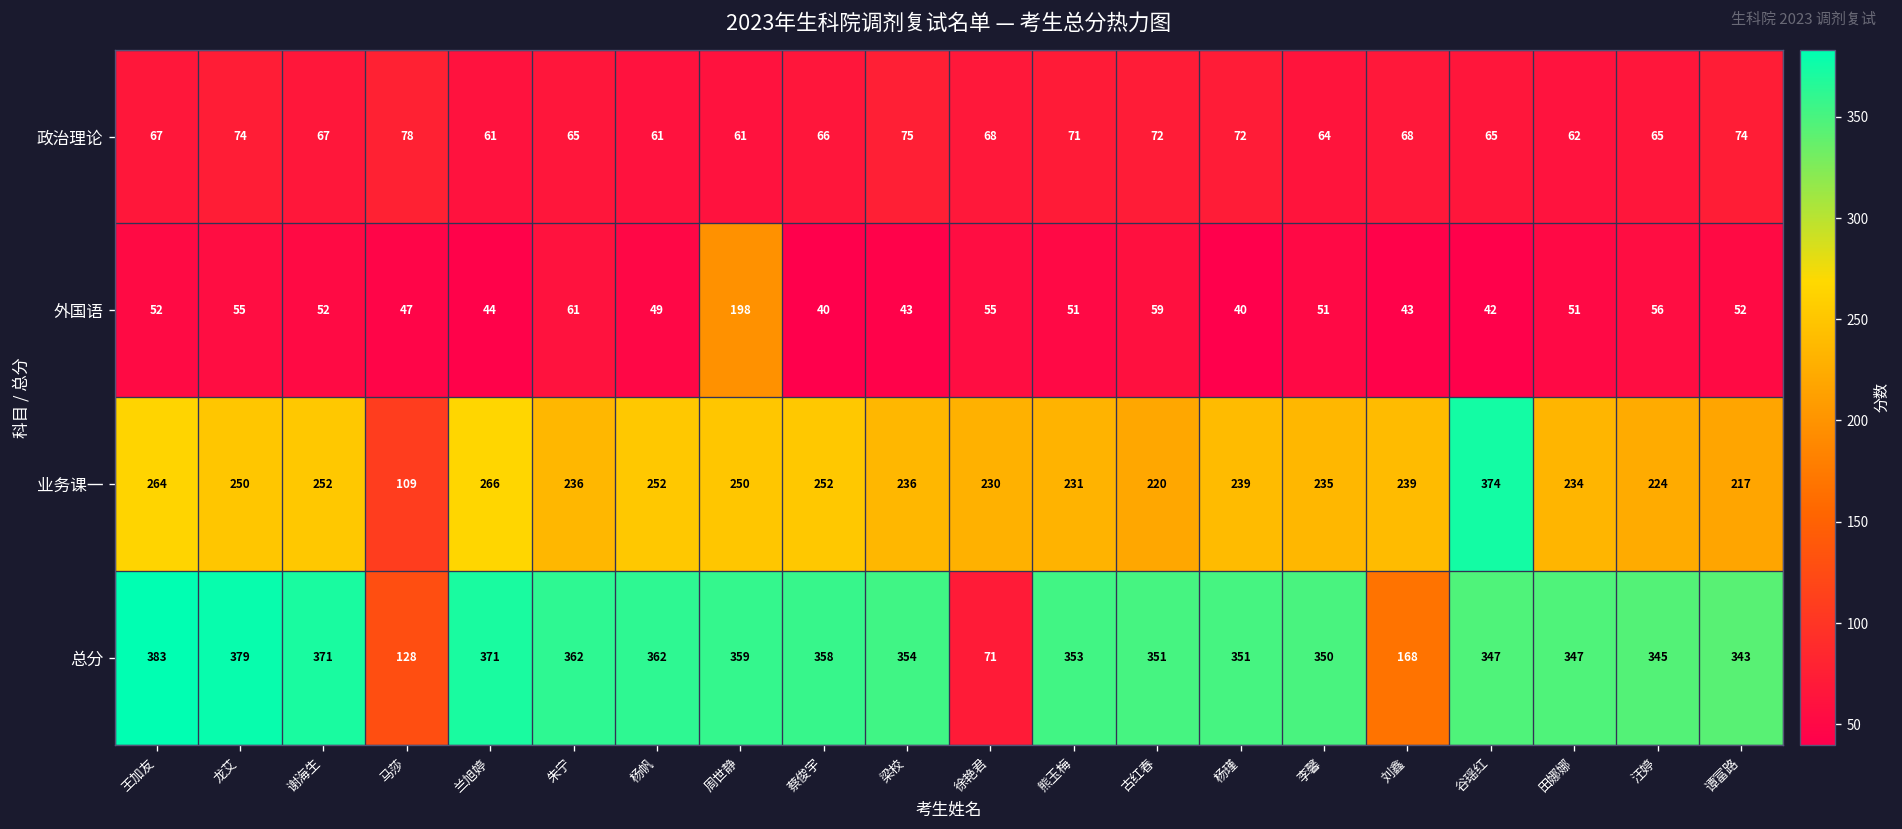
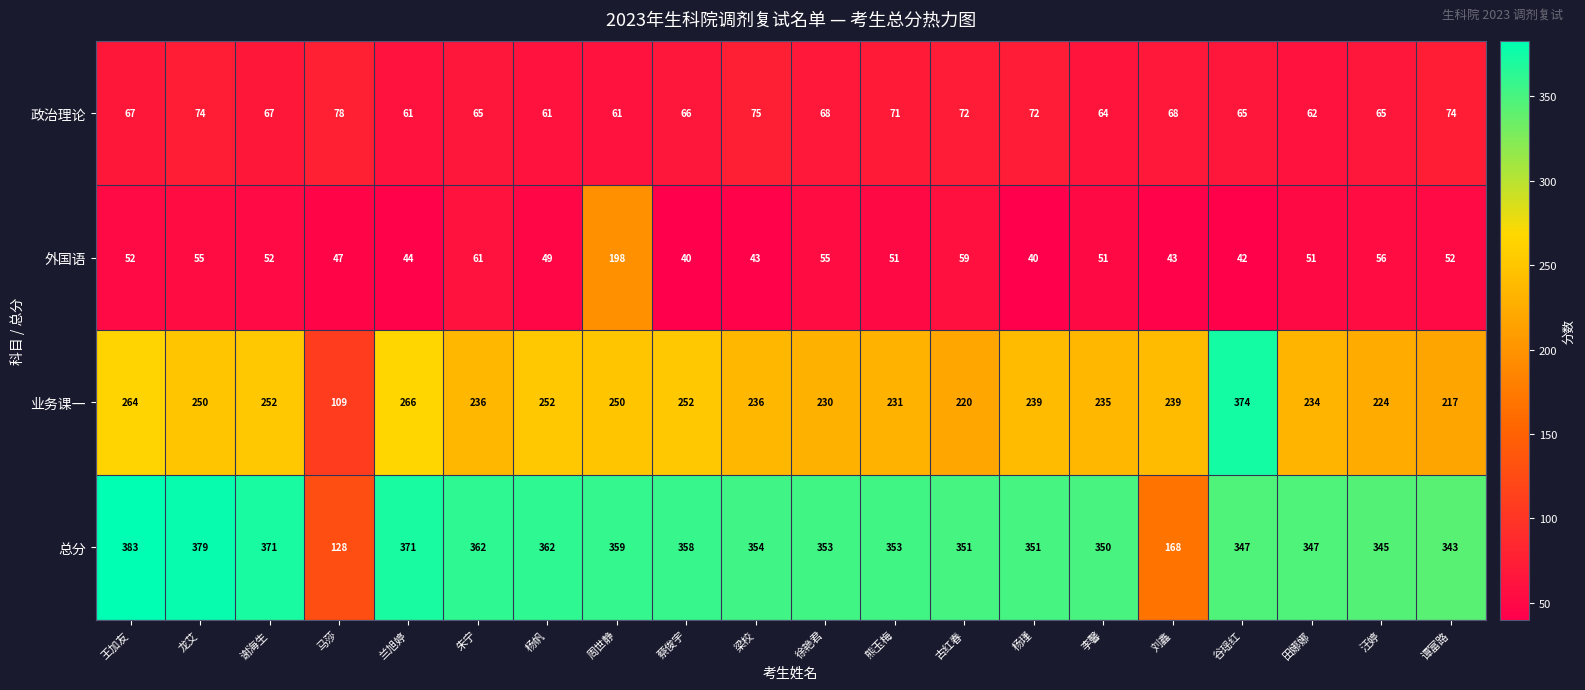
总分, 徐艳君: 71 -> 353
